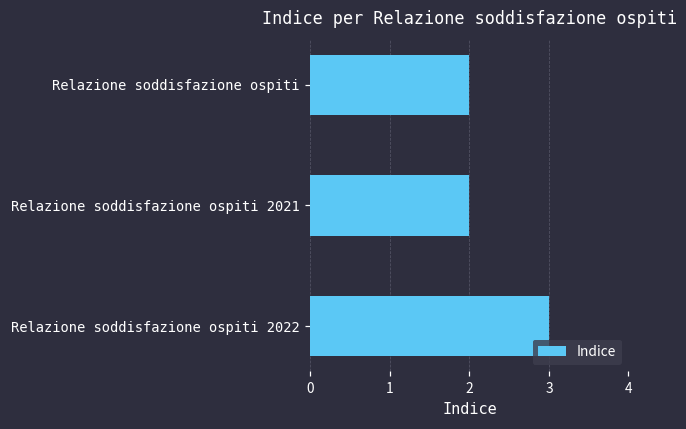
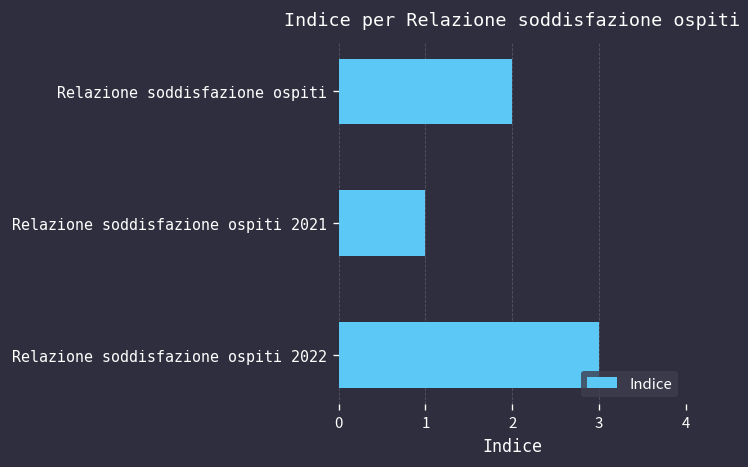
Relazione soddisfazione ospiti 2021: 2 -> 1
